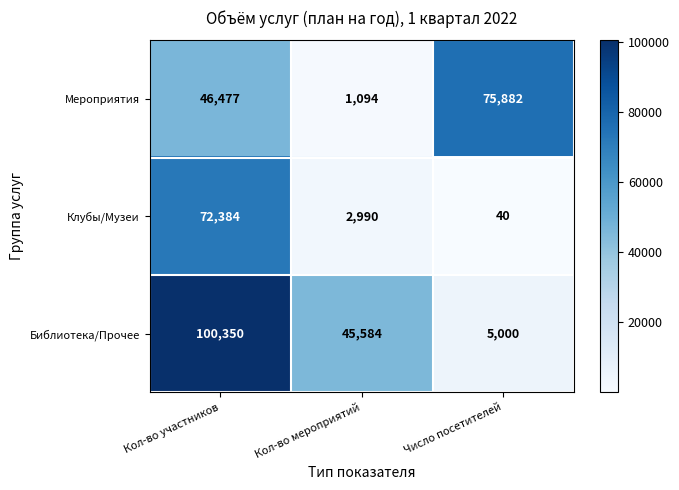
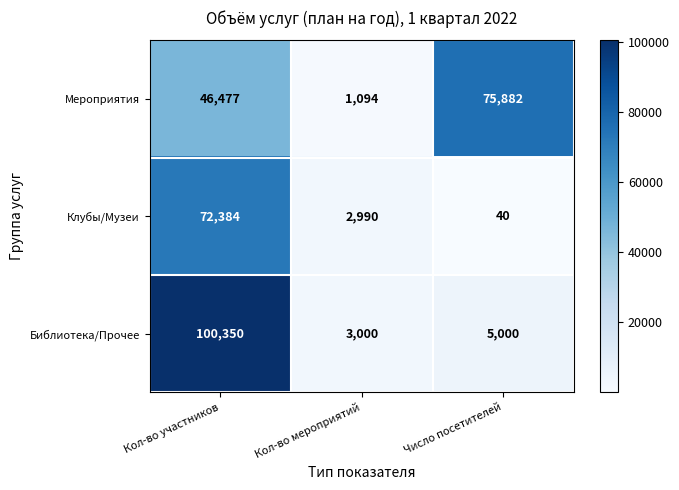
Библиотека/Прочее, Кол-во мероприятий: 45,584 -> 3,000
